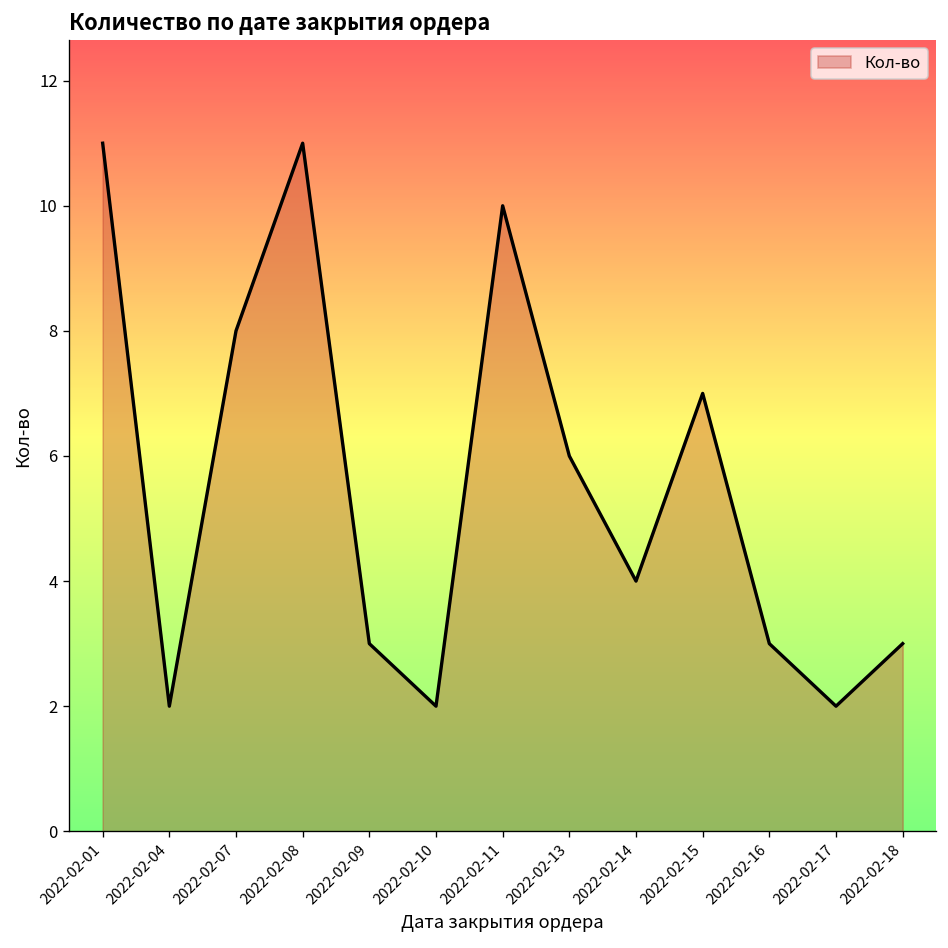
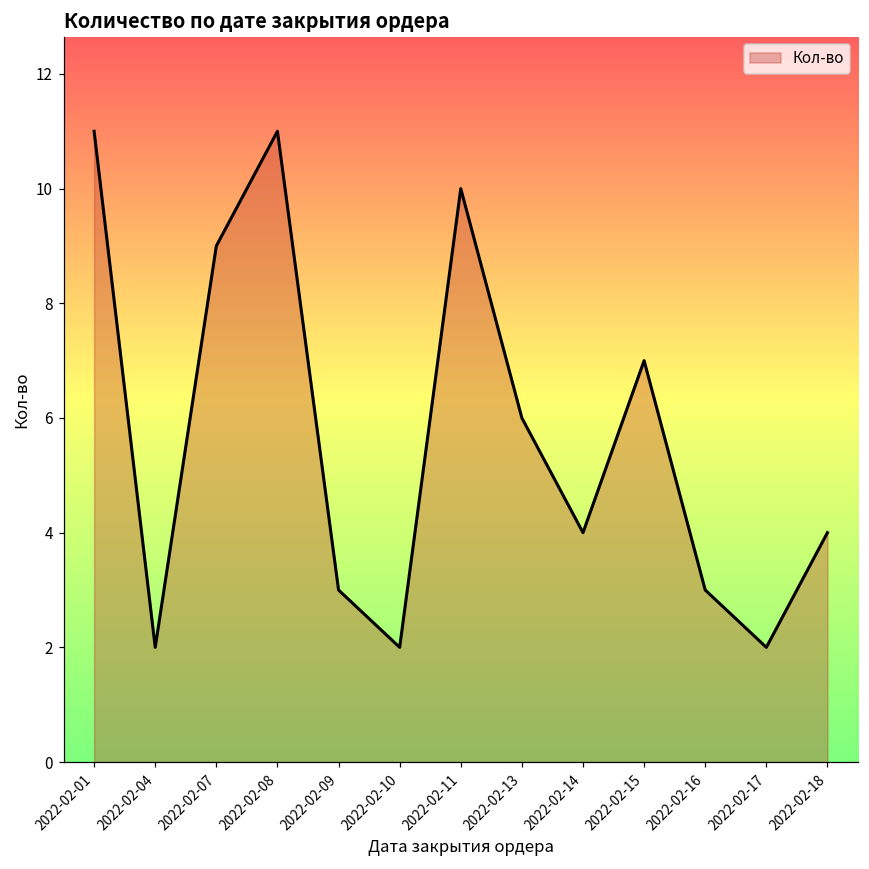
2022-02-07: 8 -> 9
2022-02-18: 3 -> 4
